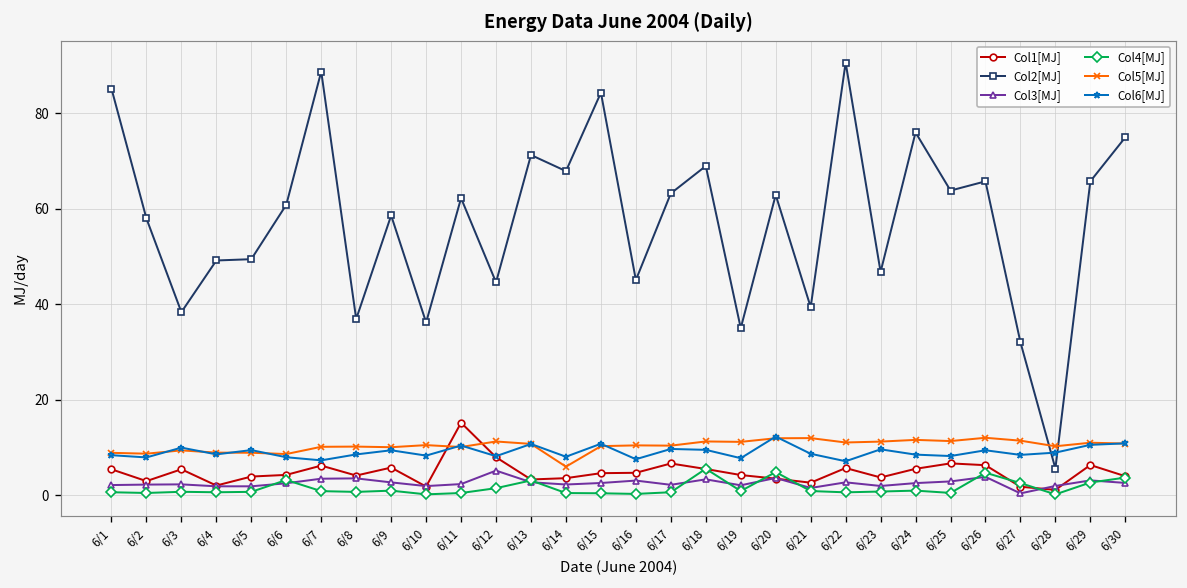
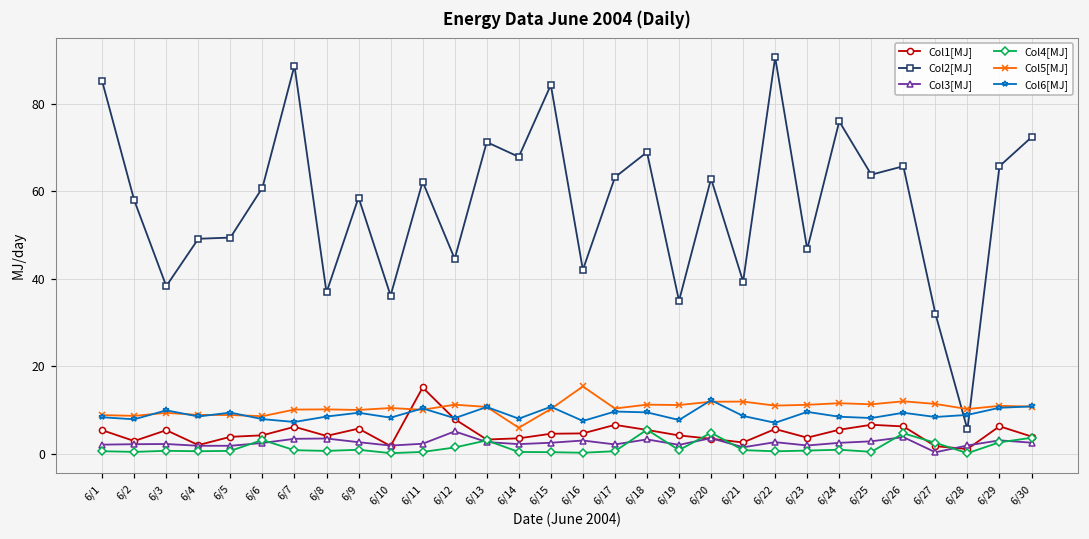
Col2[MJ], 6/16: 45 -> 42
Col5[MJ], 6/16: 10 -> 15
Col2[MJ], 6/30: 75 -> 72
